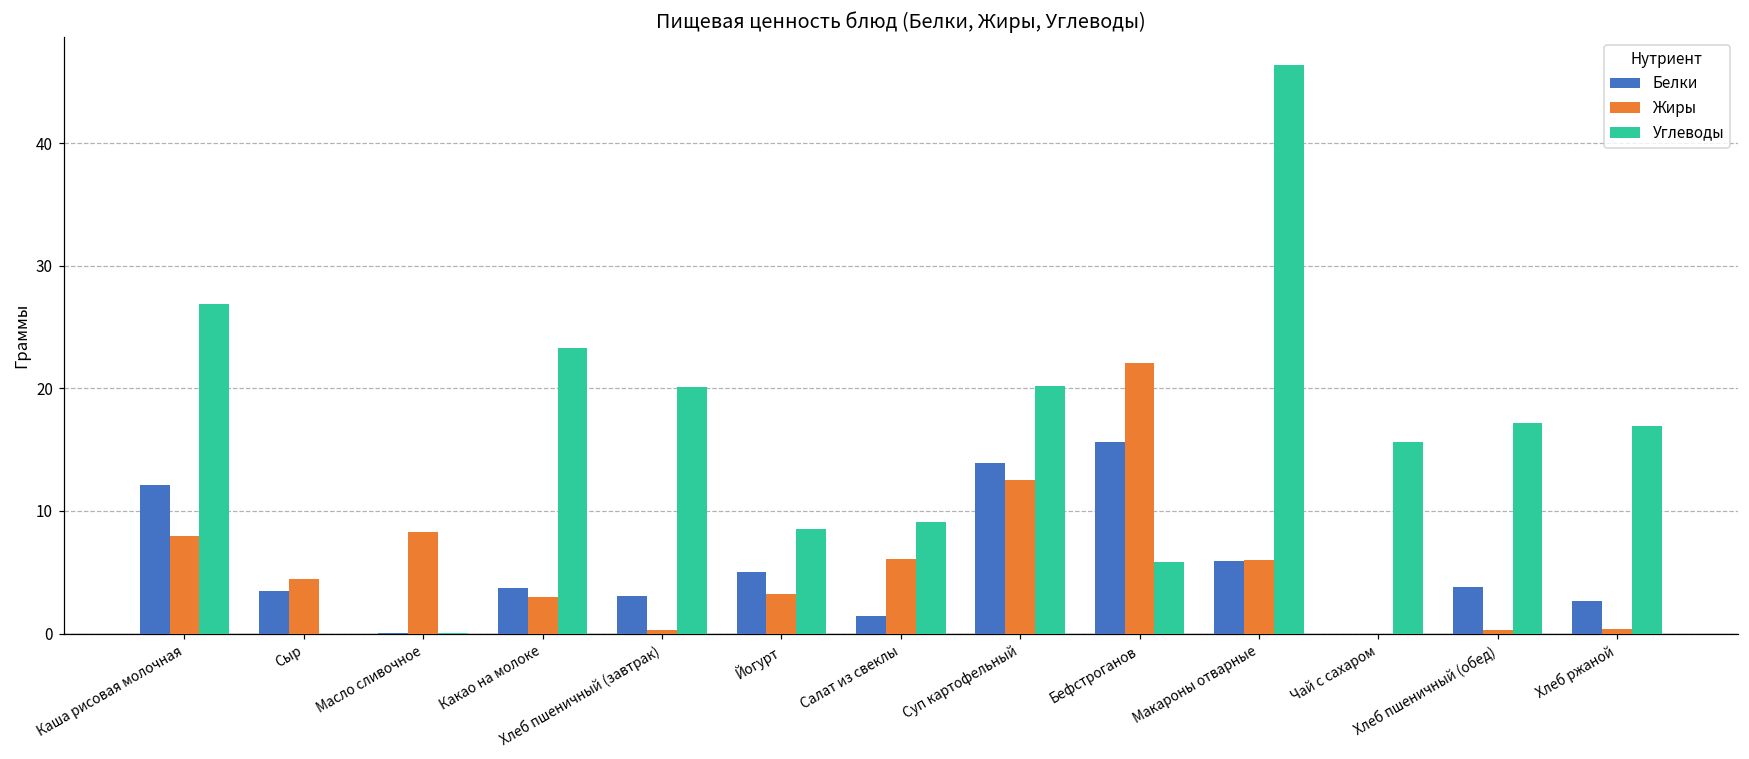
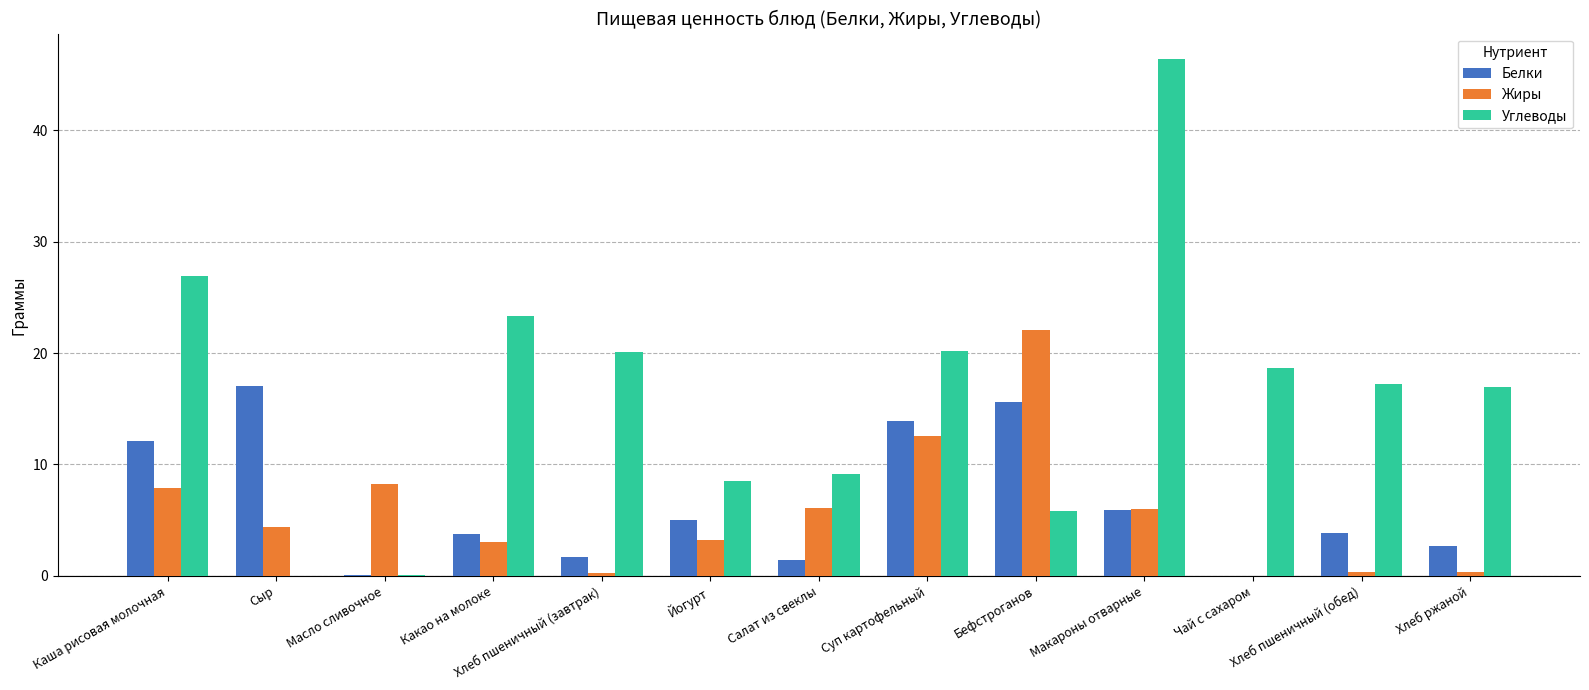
Белки, Сыр: 3.5 -> 17.1
Белки, Хлеб пшеничный (завтрак): 3.1 -> 1.7
Углеводы, Чай с сахаром: 15.6 -> 18.6
